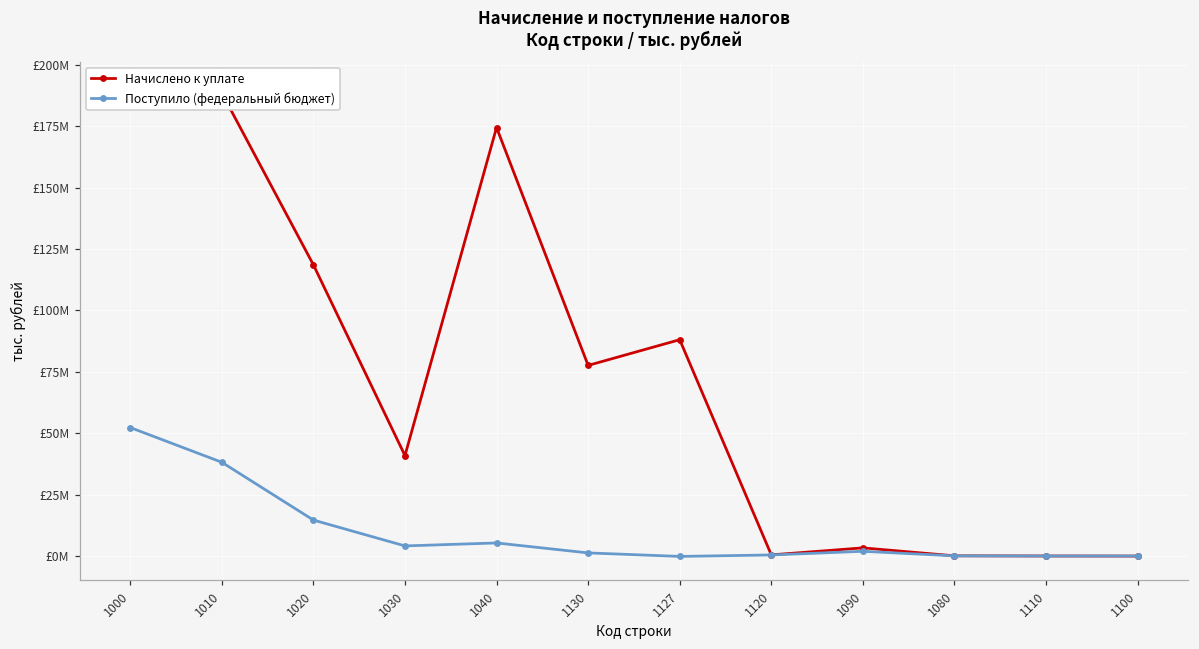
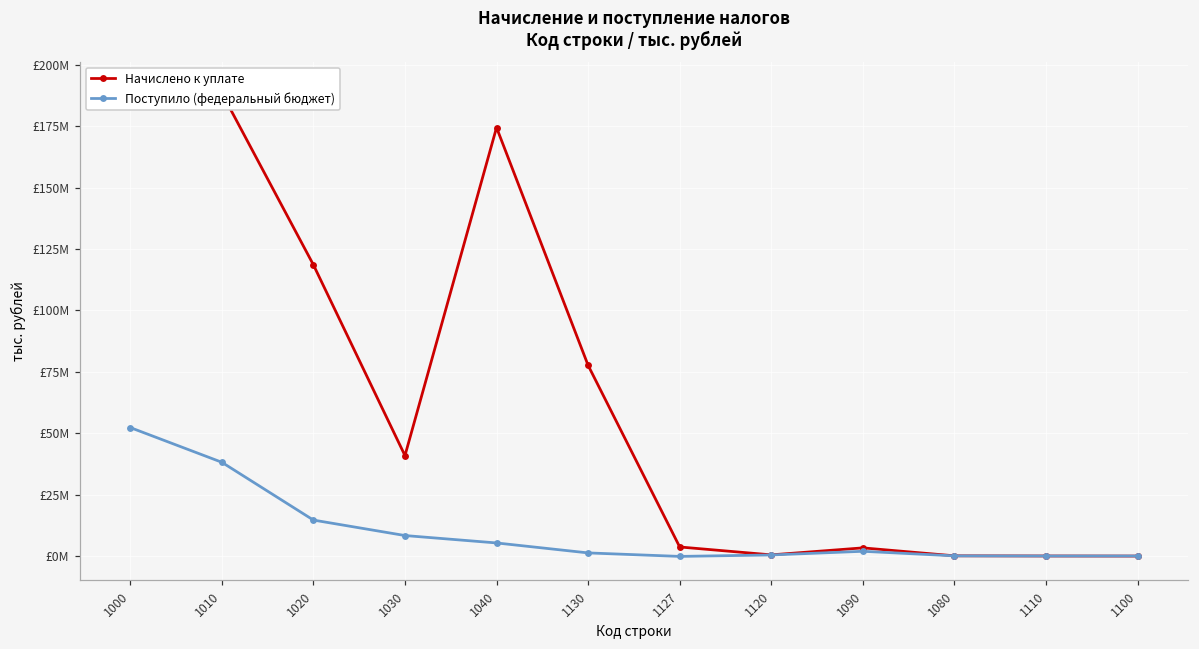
Поступило (федеральный бюджет), 1030: £4000000 -> £8000000
Начислено к уплате, 1127: £88000000 -> £4000000
